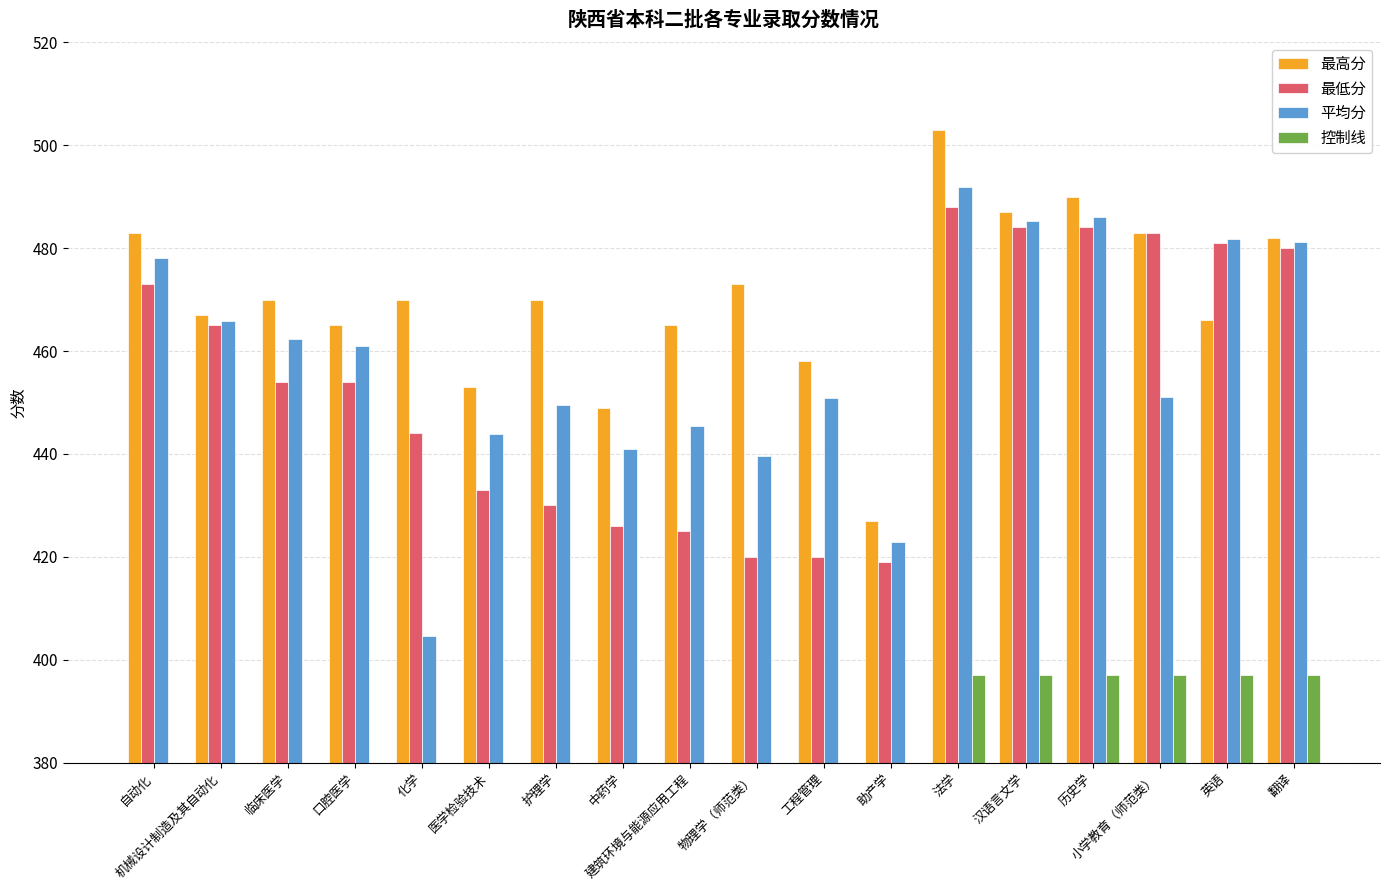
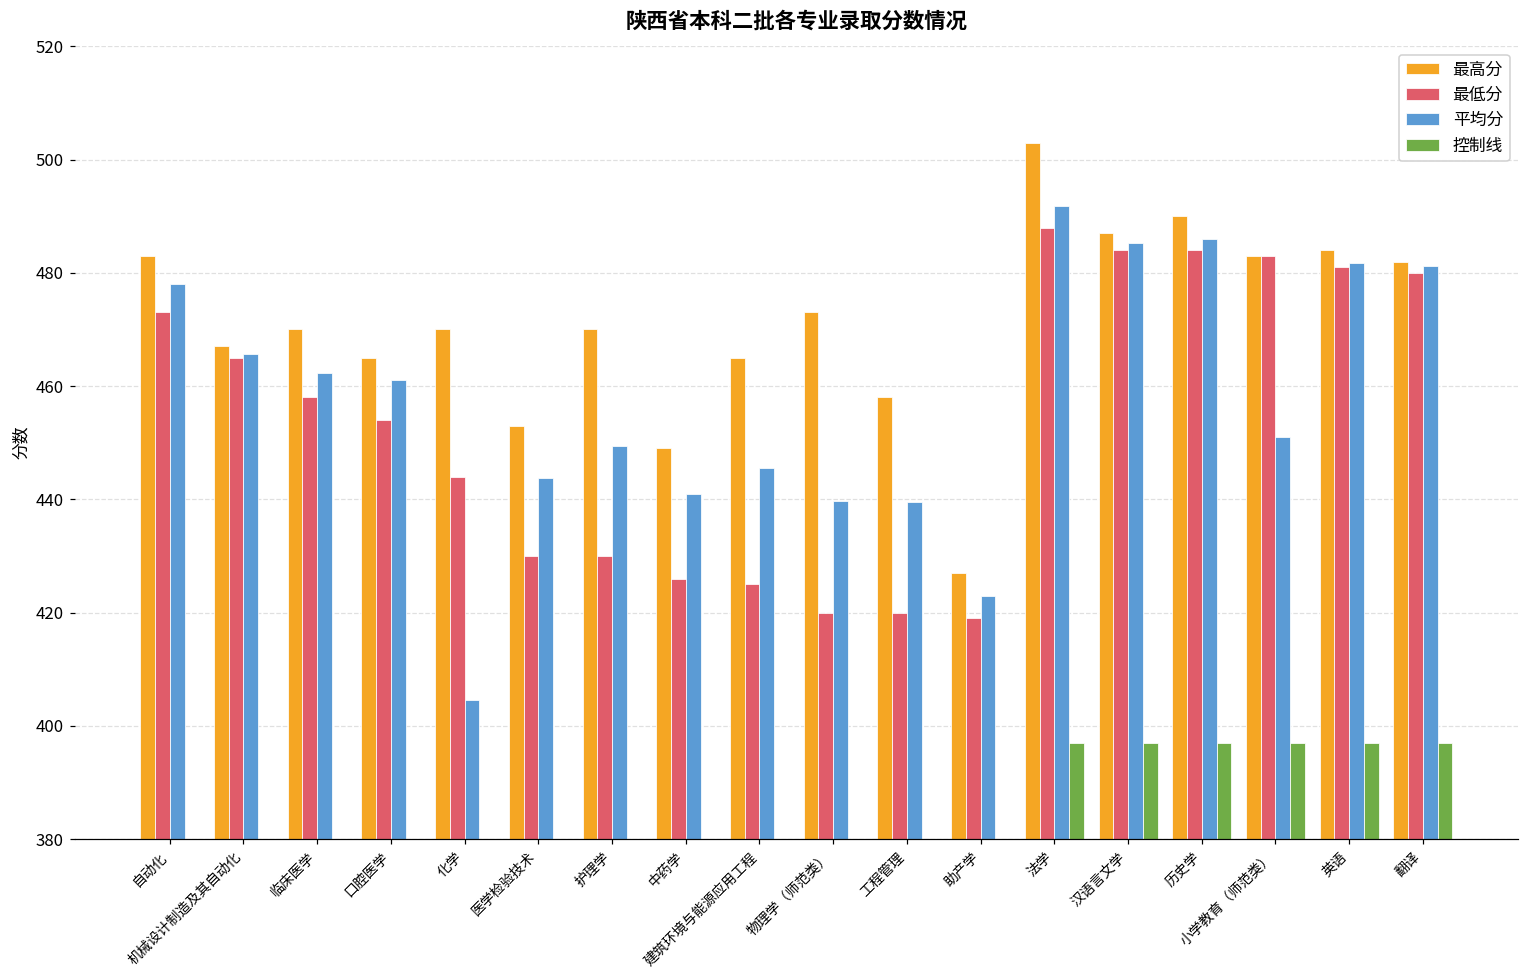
最低分, 临床医学: 454 -> 458
最低分, 医学检验技术: 433 -> 430
平均分, 工程管理: 451 -> 440
最高分, 英语: 466 -> 484
